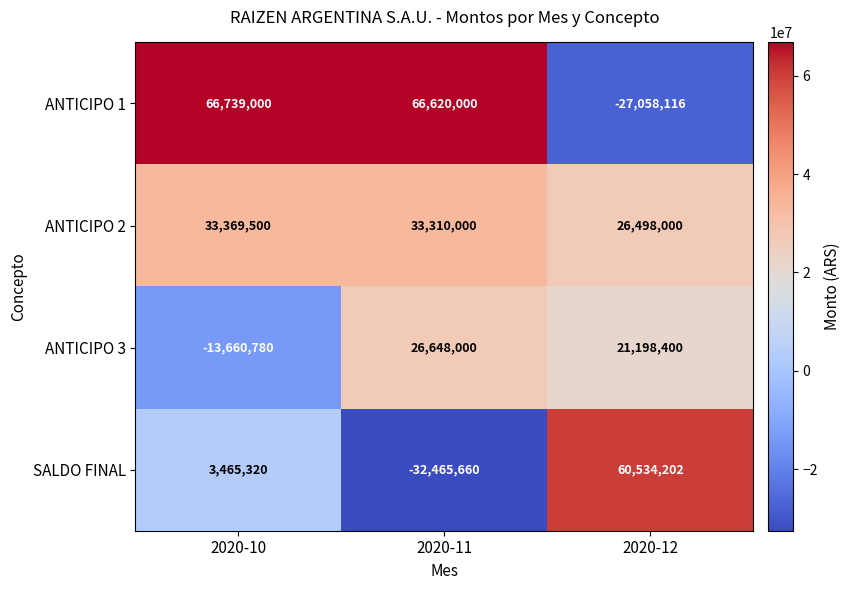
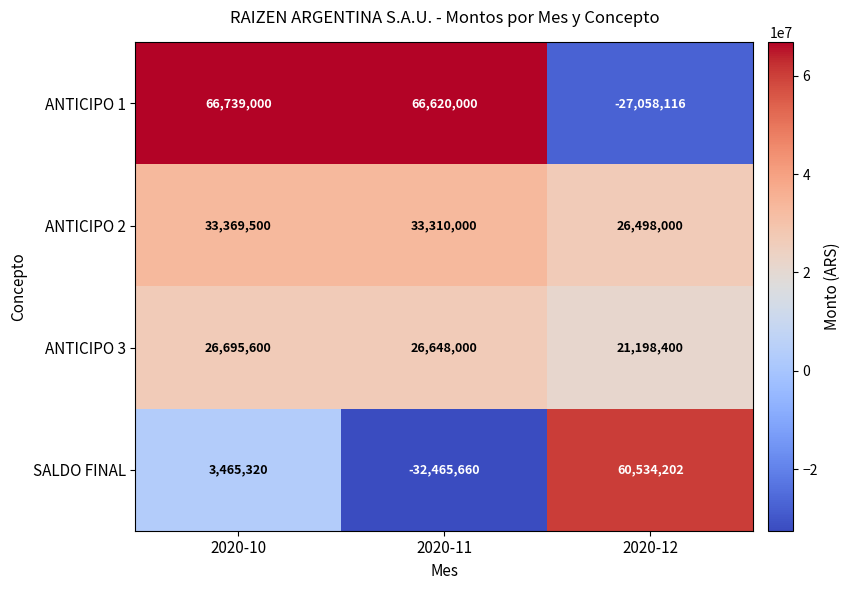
ANTICIPO 3, 2020-10: -13,660,780 -> 26,695,600
